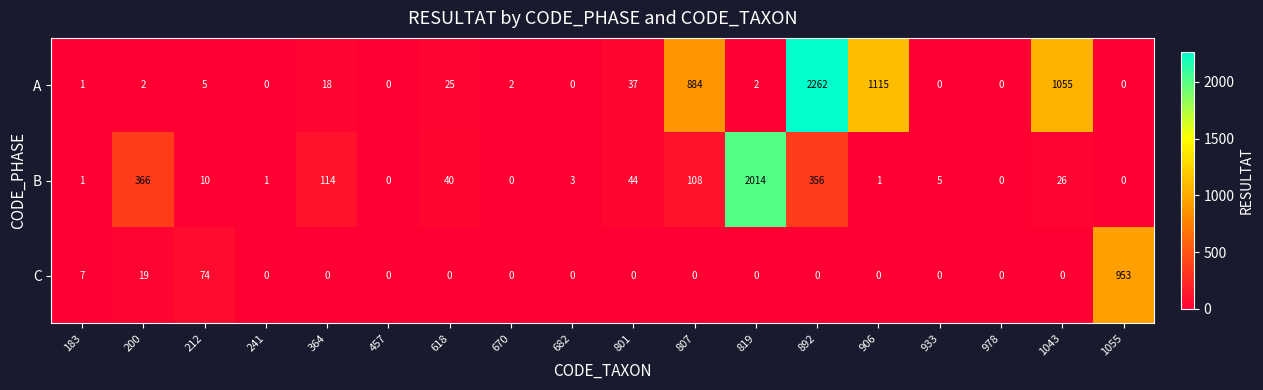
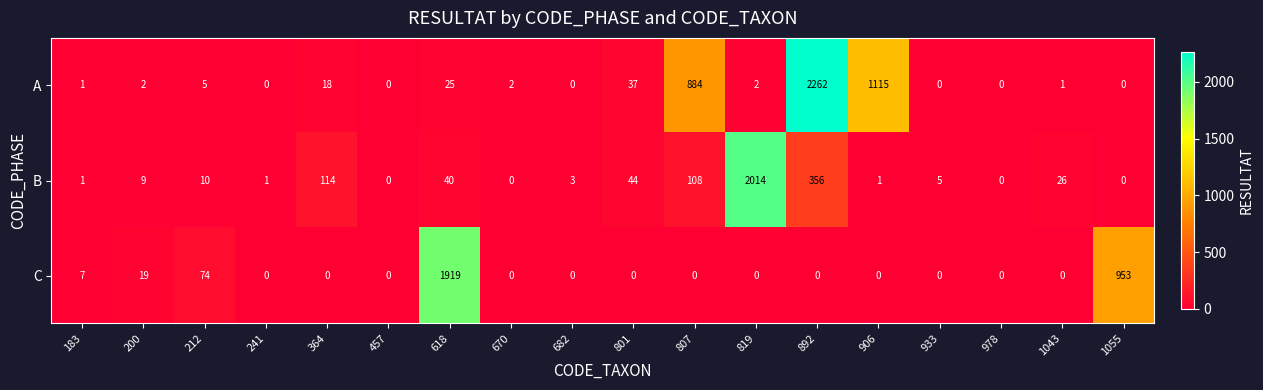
A, 1043: 1055 -> 1
B, 200: 366 -> 9
C, 618: 0 -> 1919
